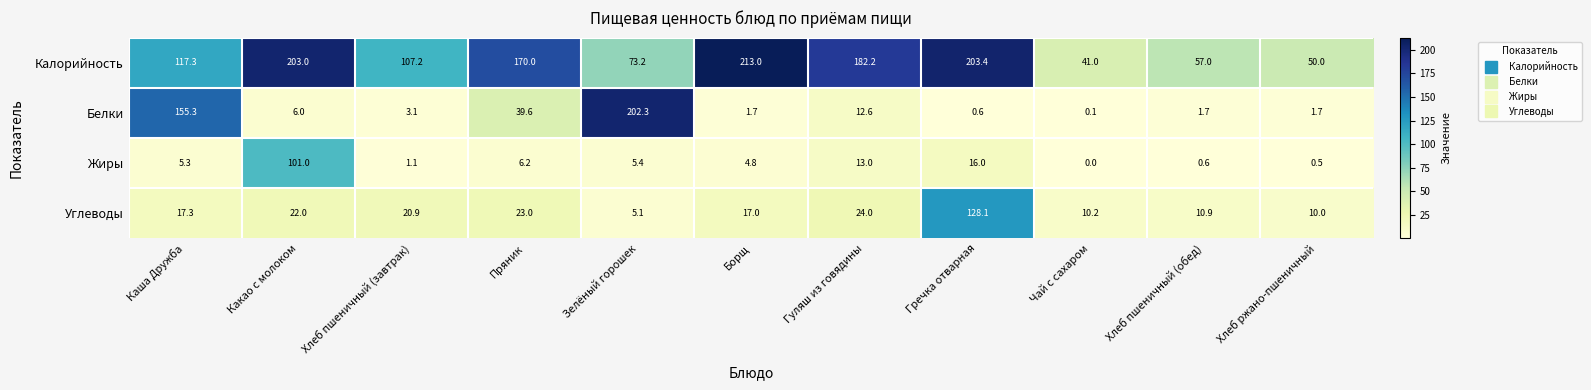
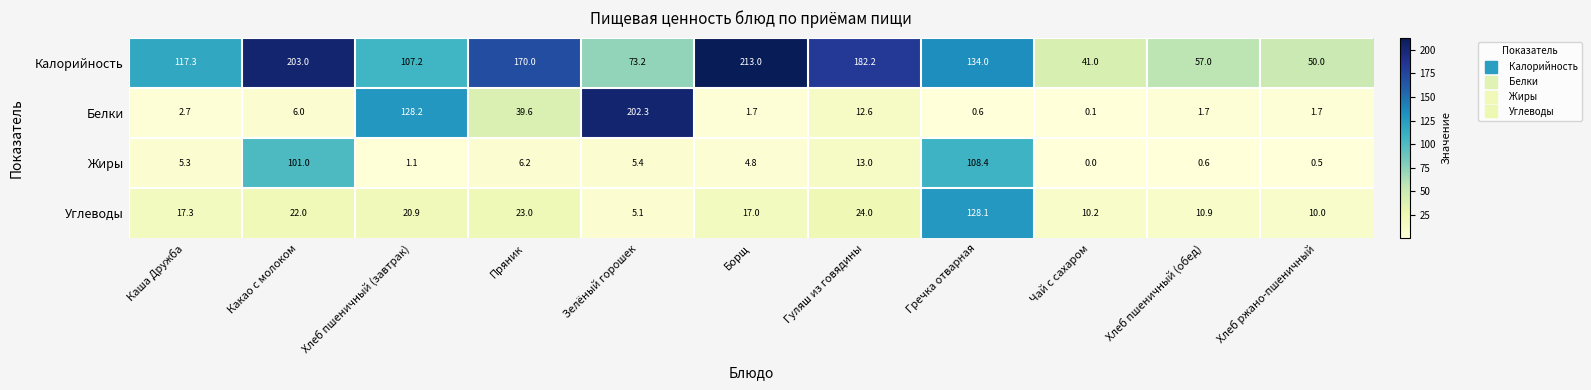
Калорийность, Гречка отварная: 203.4 -> 134.0
Белки, Каша Дружба: 155.3 -> 2.7
Белки, Хлеб пшеничный (завтрак): 3.1 -> 128.2
Жиры, Гречка отварная: 16.0 -> 108.4
